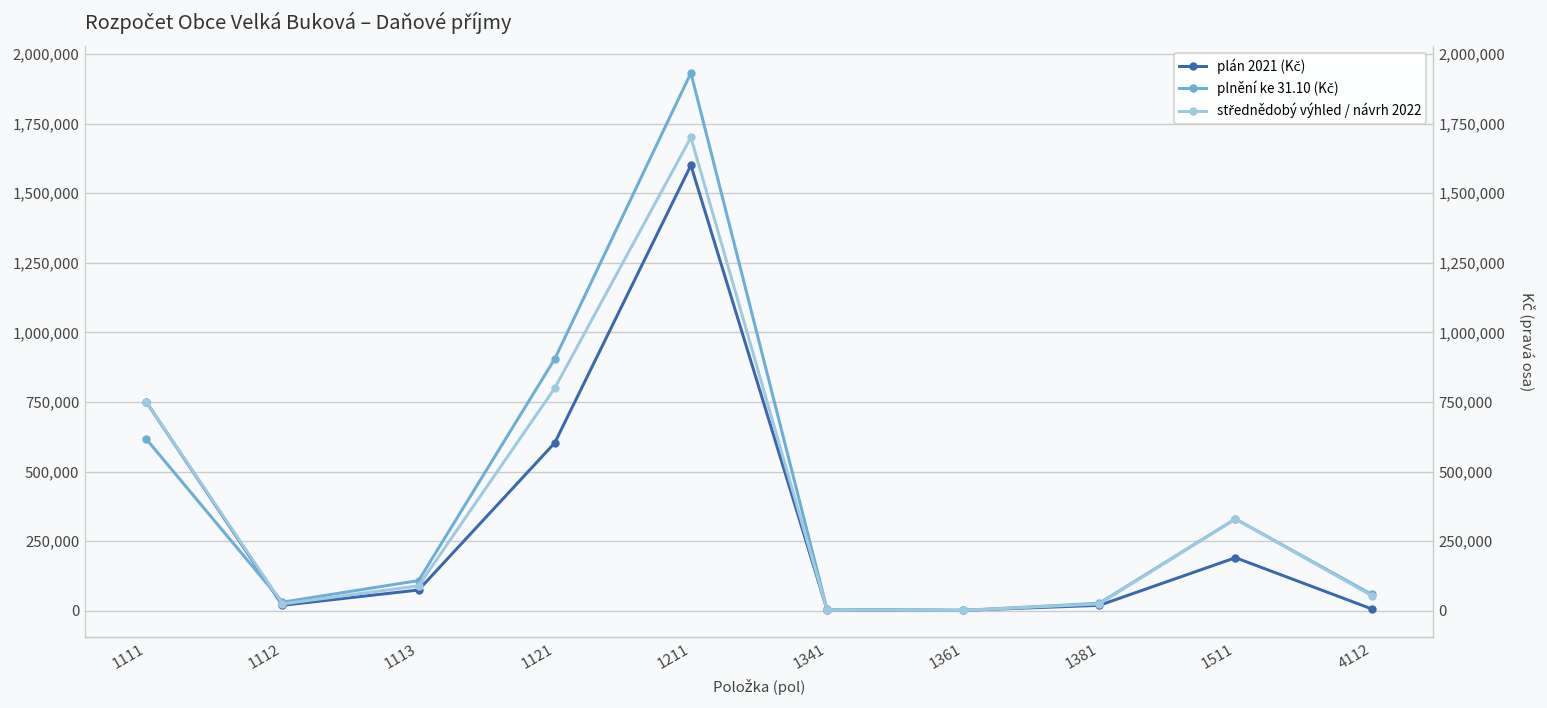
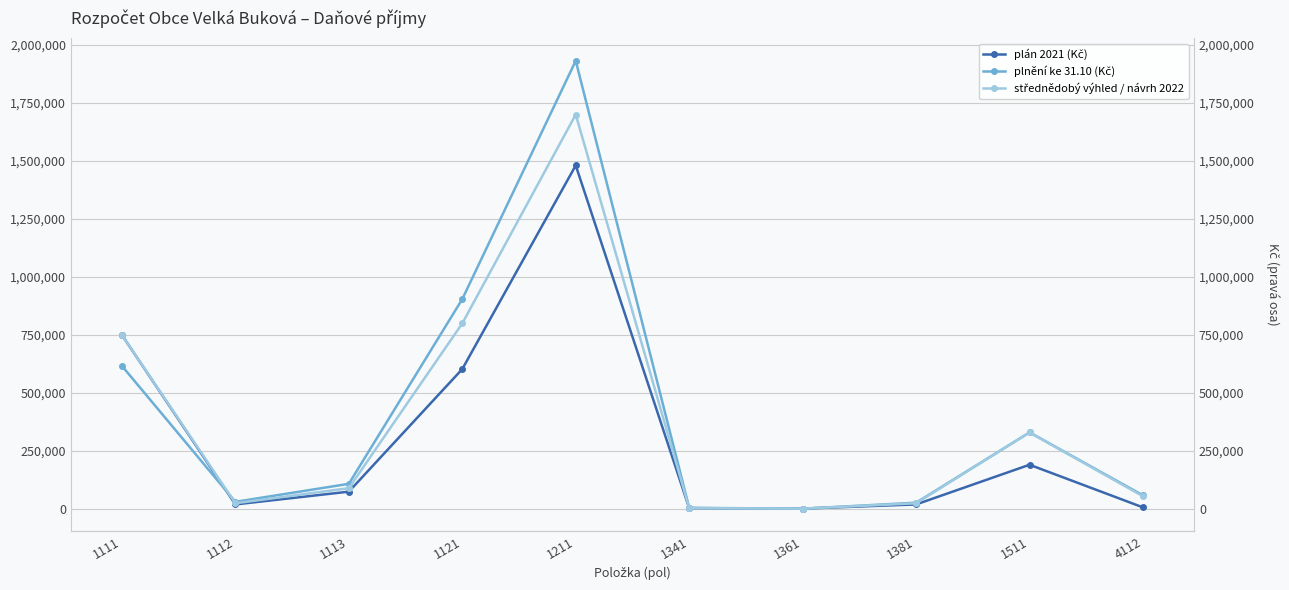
plán 2021 (Kč), 1211: 1,600,000 -> 1,480,000
